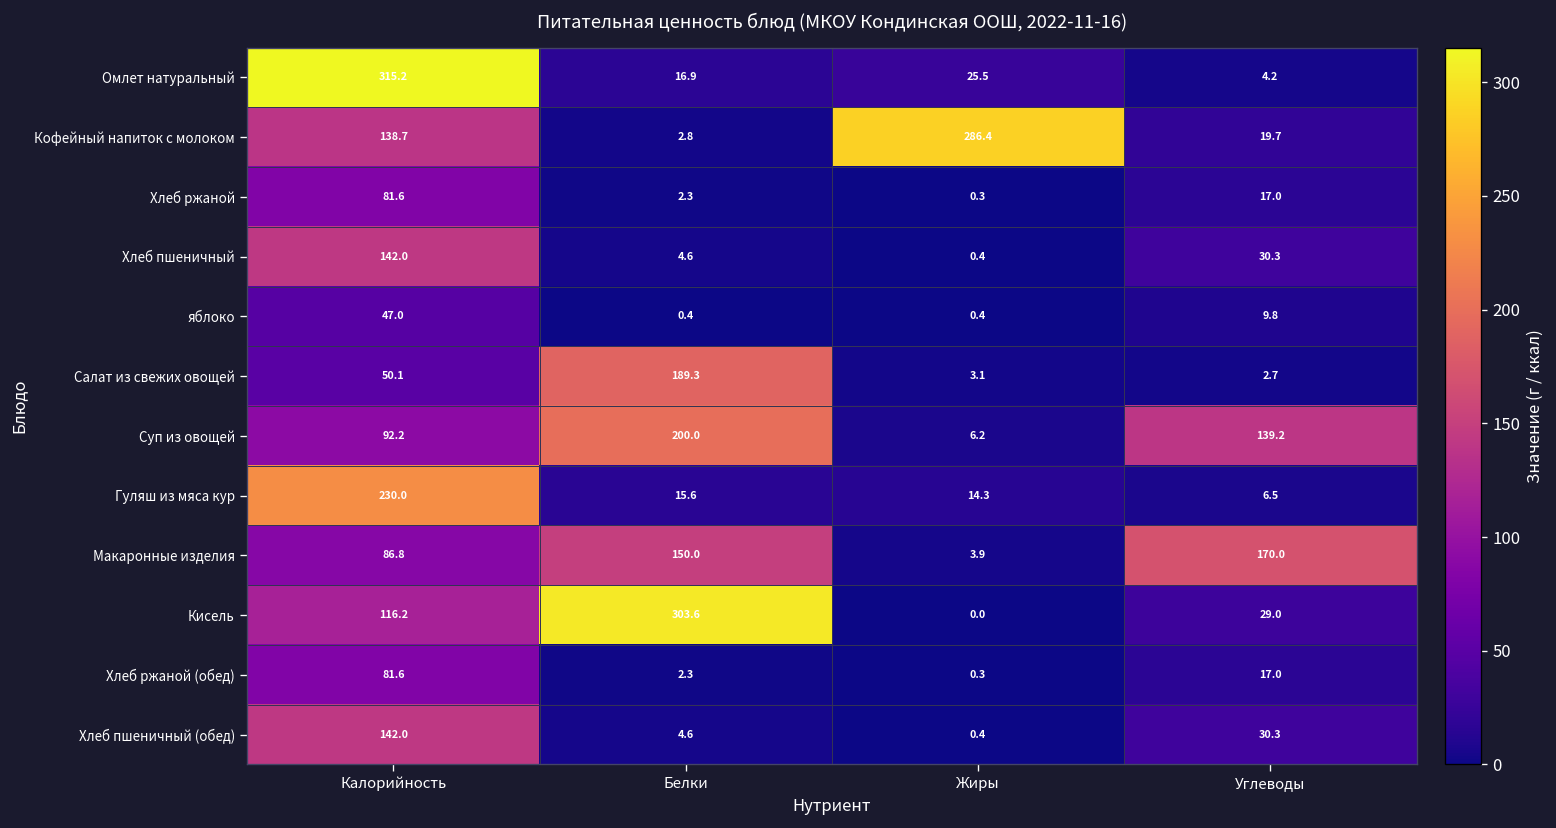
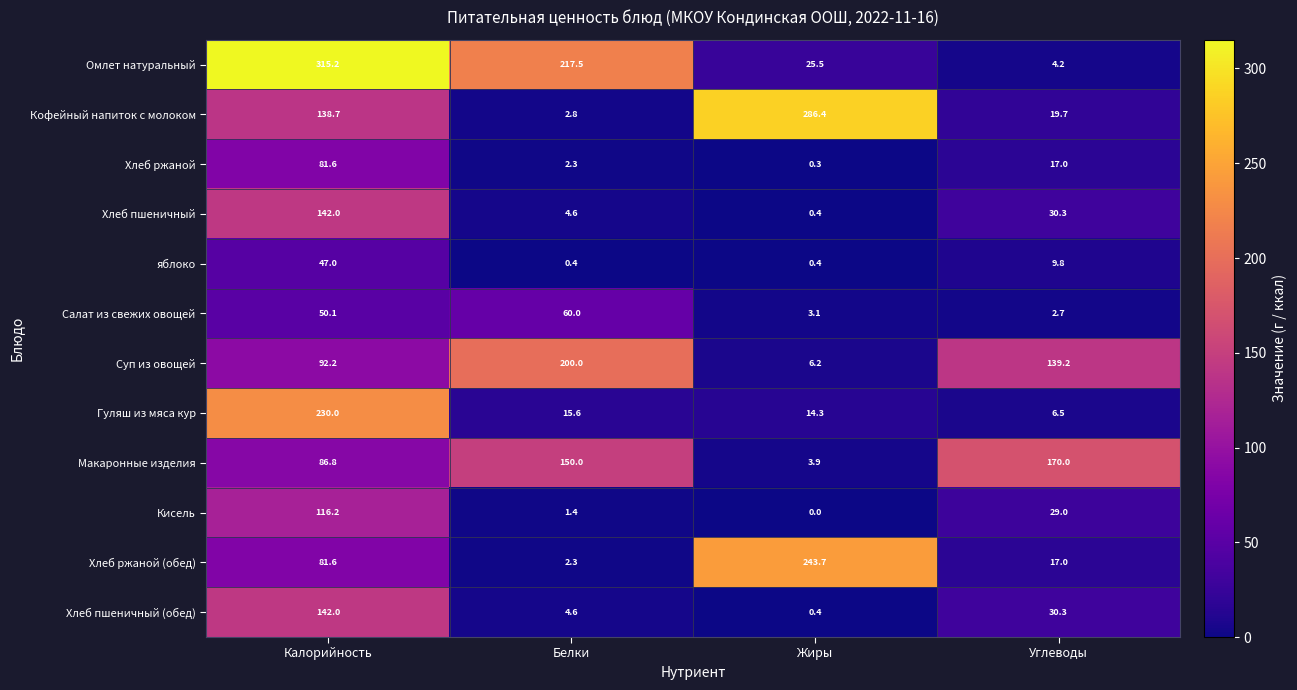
Омлет натуральный, Белки: 16.9 -> 217.5
Салат из свежих овощей, Белки: 189.3 -> 60.0
Кисель, Белки: 303.6 -> 1.4
Хлеб ржаной (обед), Жиры: 0.3 -> 243.7
